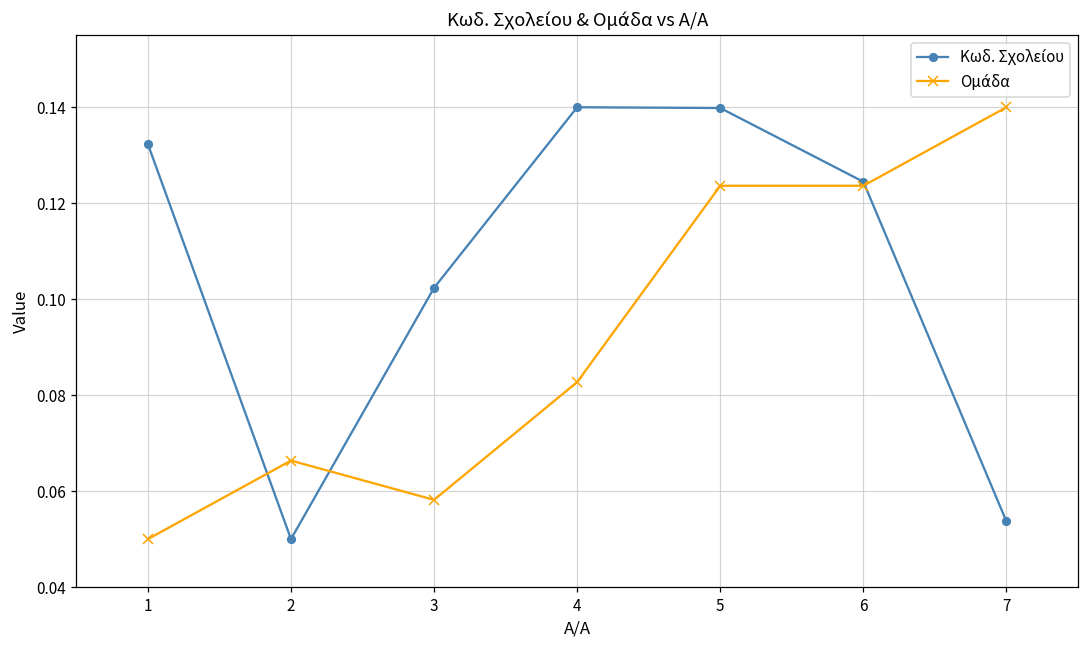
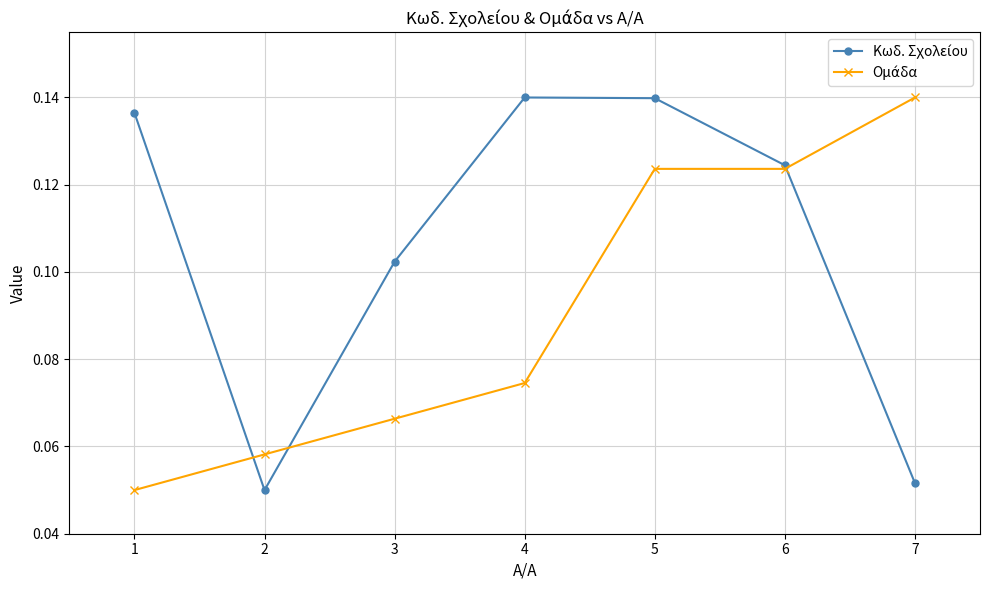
Κωδ. Σχολείου, 1: 0.132 -> 0.136
Ομάδα, 2: 0.066 -> 0.058
Ομάδα, 3: 0.058 -> 0.066
Ομάδα, 4: 0.083 -> 0.075
Κωδ. Σχολείου, 7: 0.054 -> 0.052
